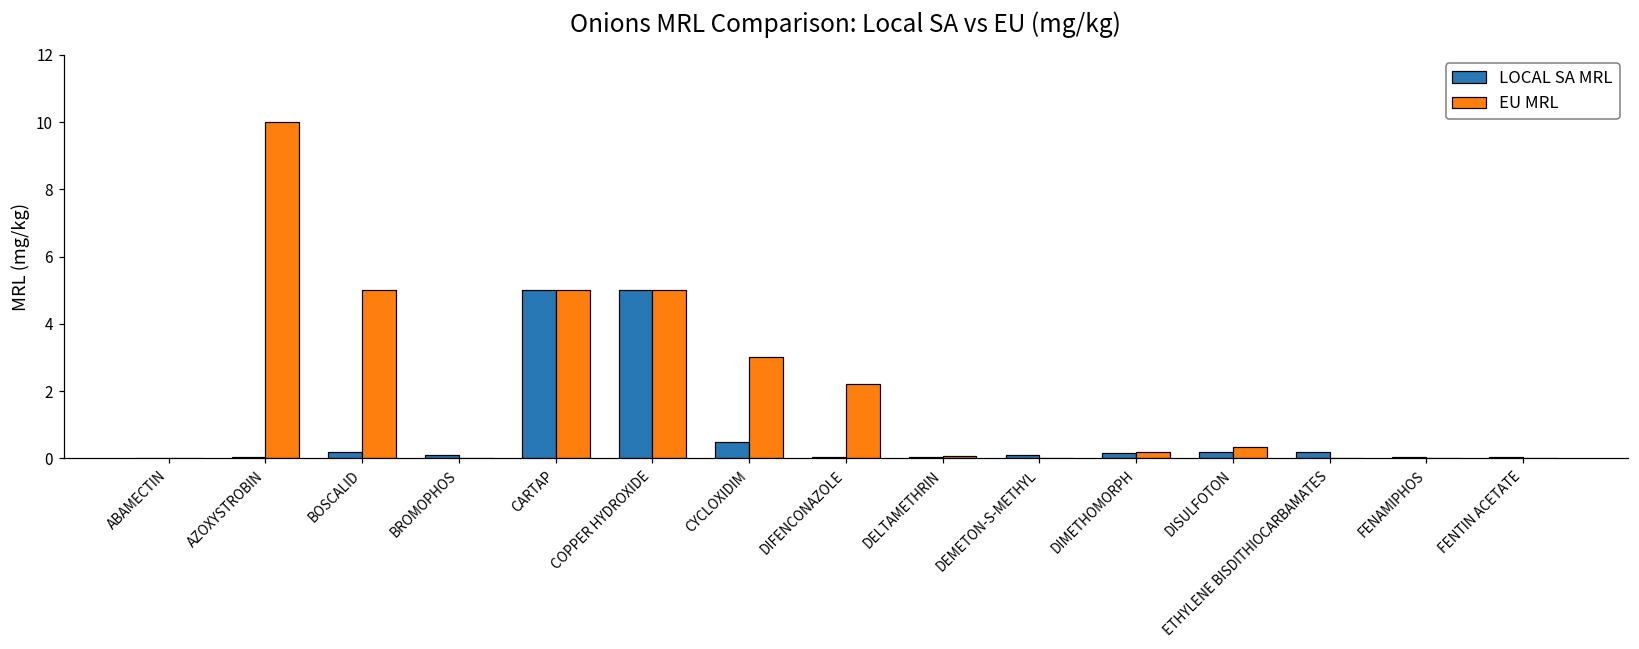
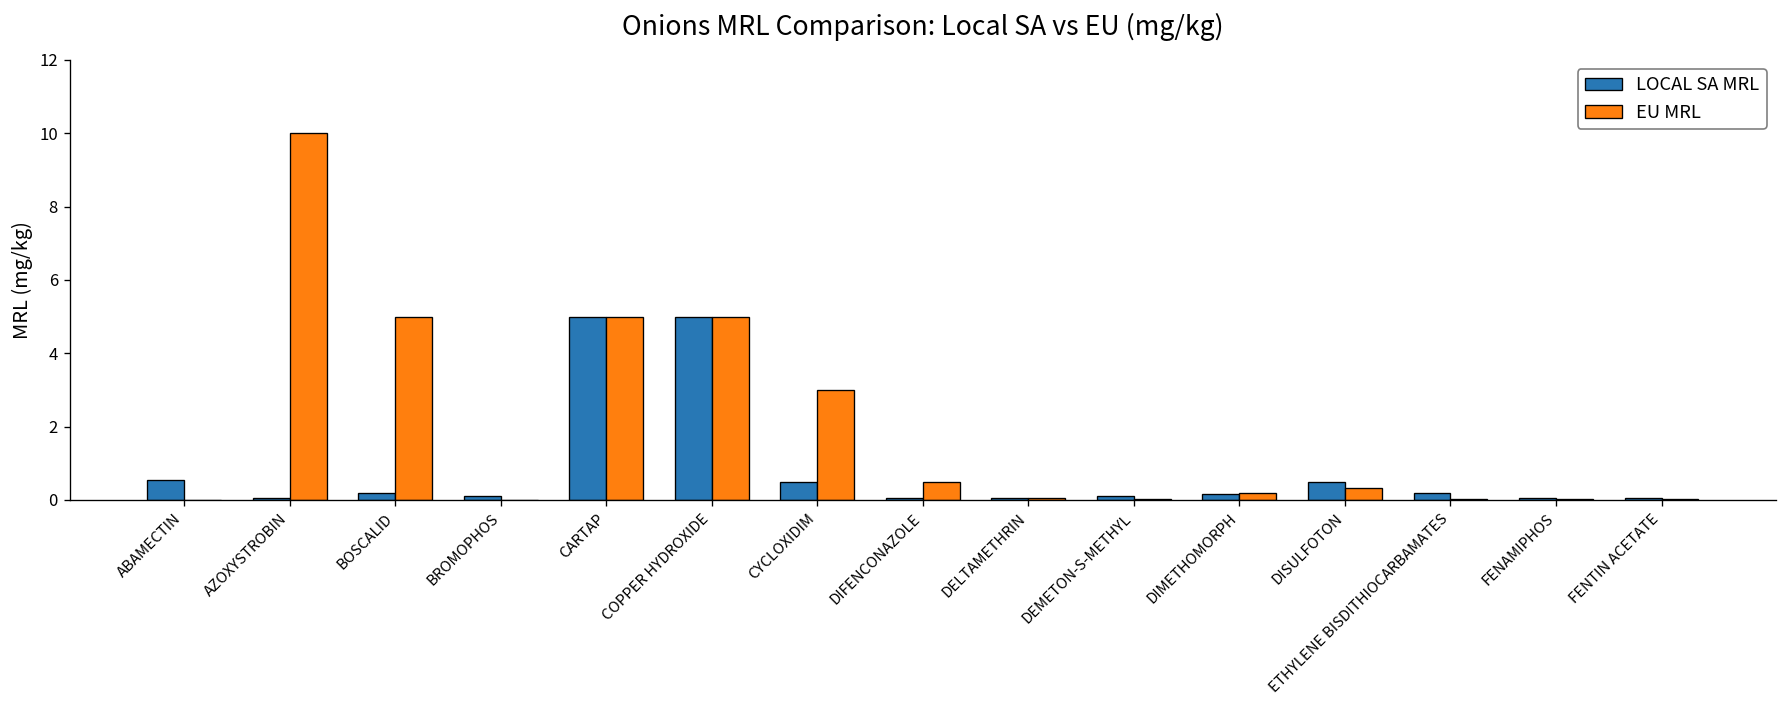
LOCAL SA MRL, ABAMECTIN: 0.0 -> 0.6
EU MRL, DIFENCONAZOLE: 2.2 -> 0.5
LOCAL SA MRL, DISULFOTON: 0.2 -> 0.5
